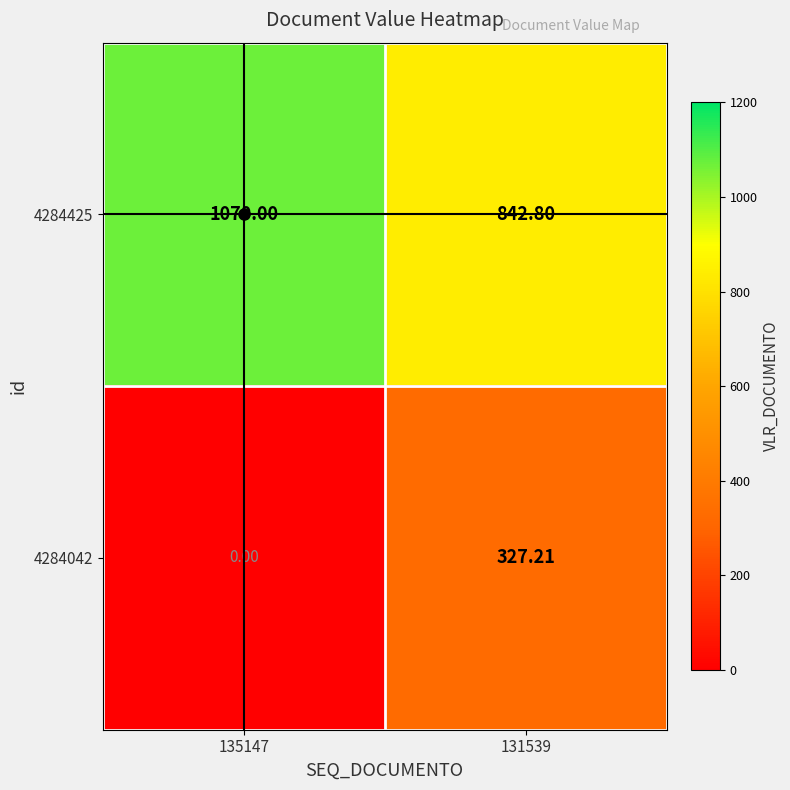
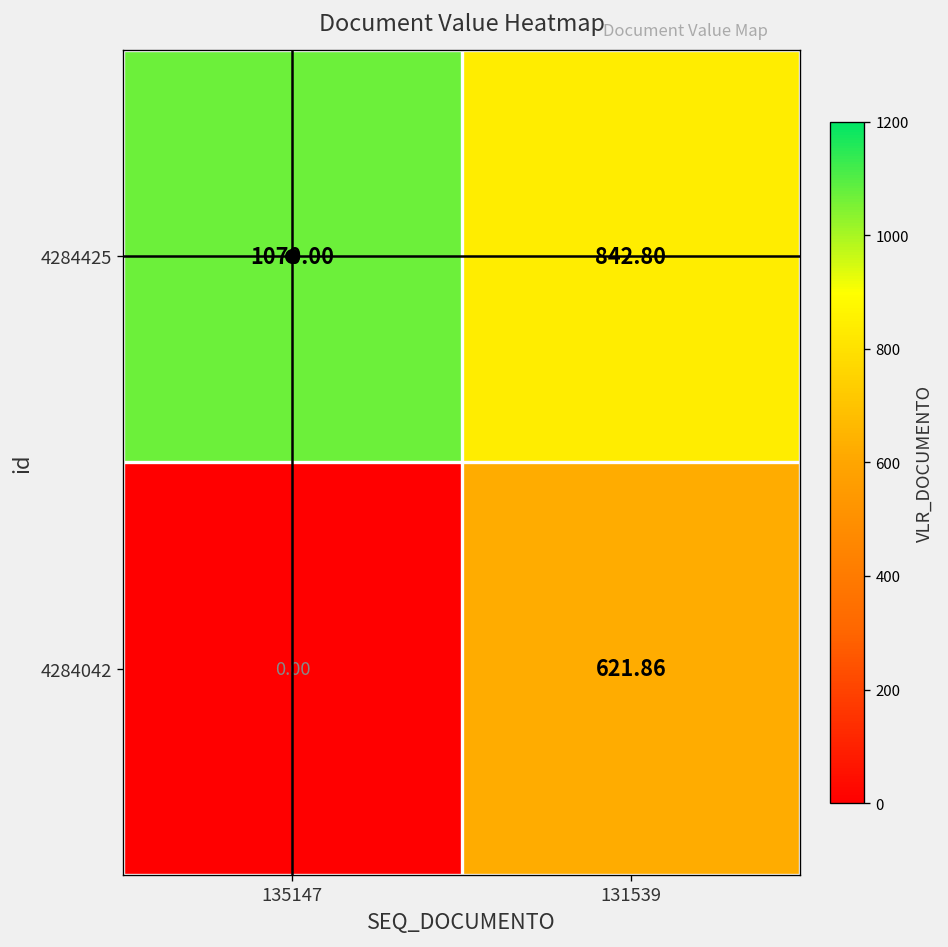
4284042, 131539: 327.21 -> 621.86
